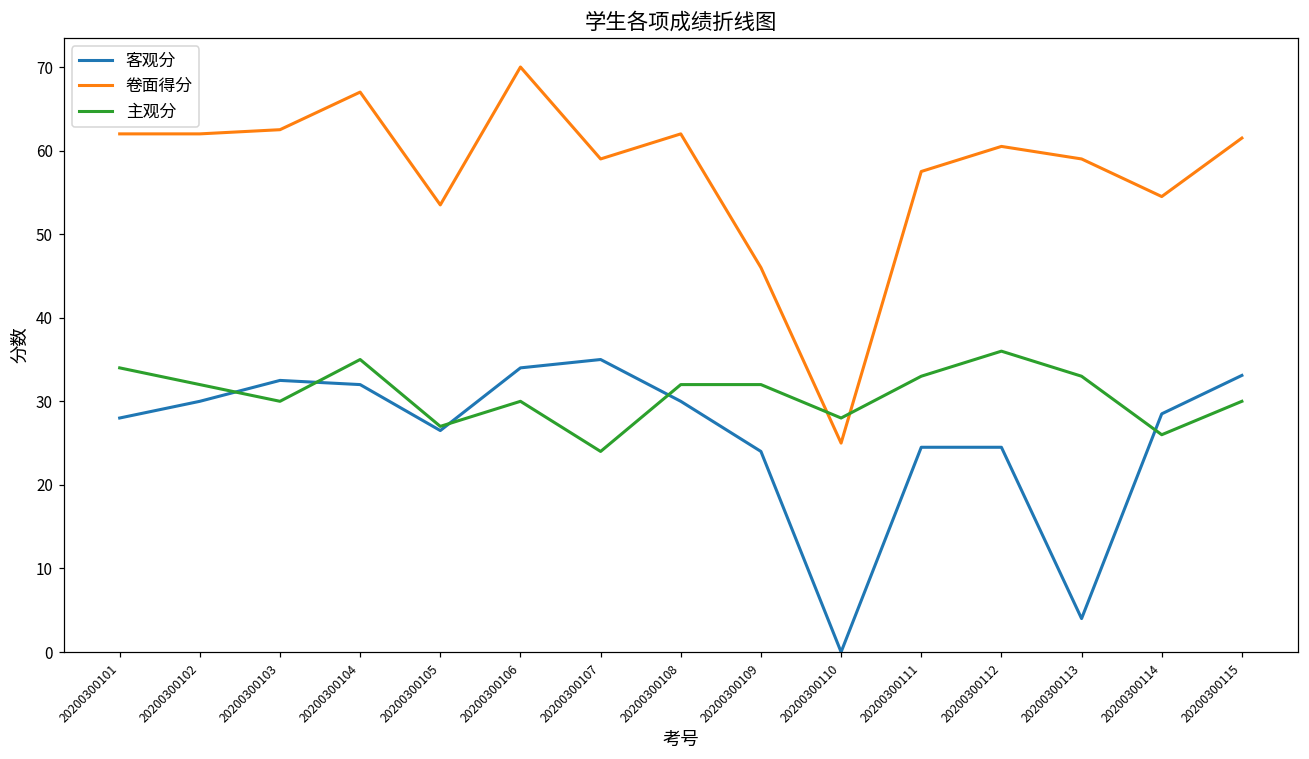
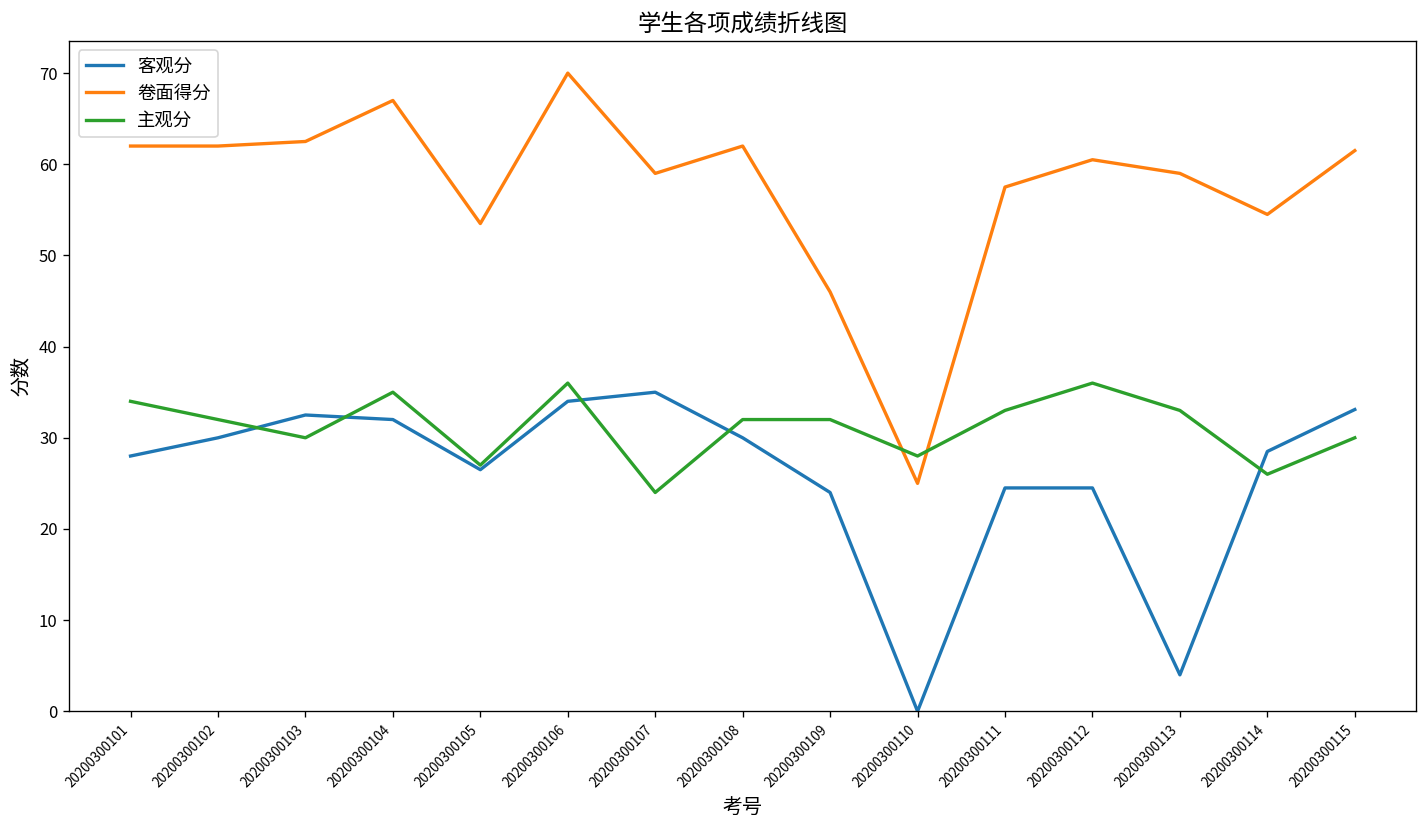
主观分, 20200300106: 30 -> 36
